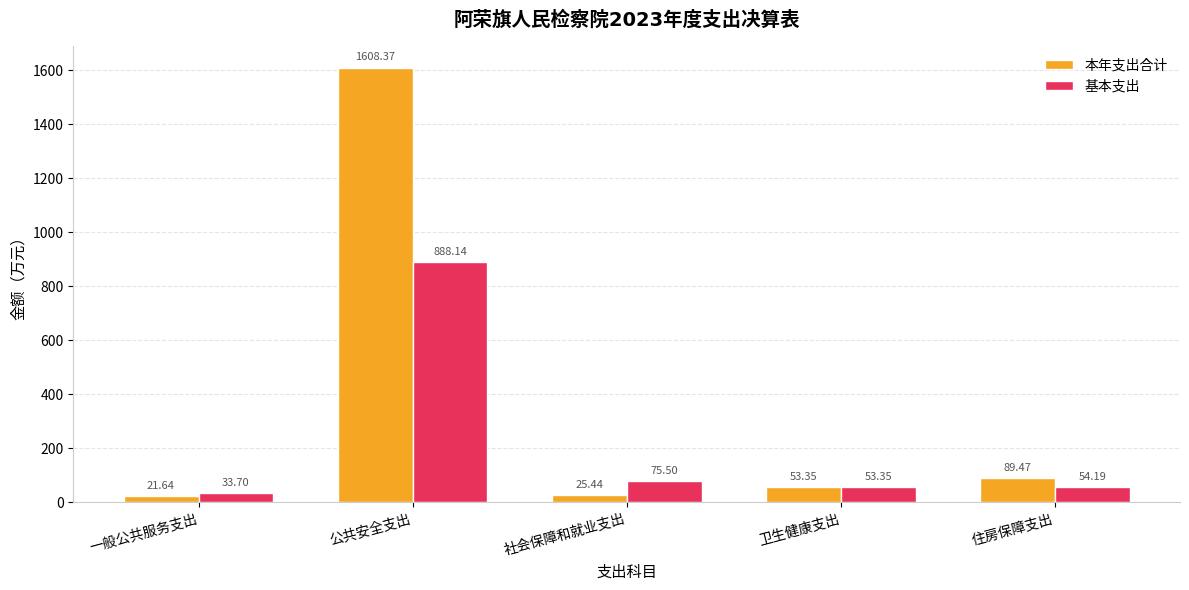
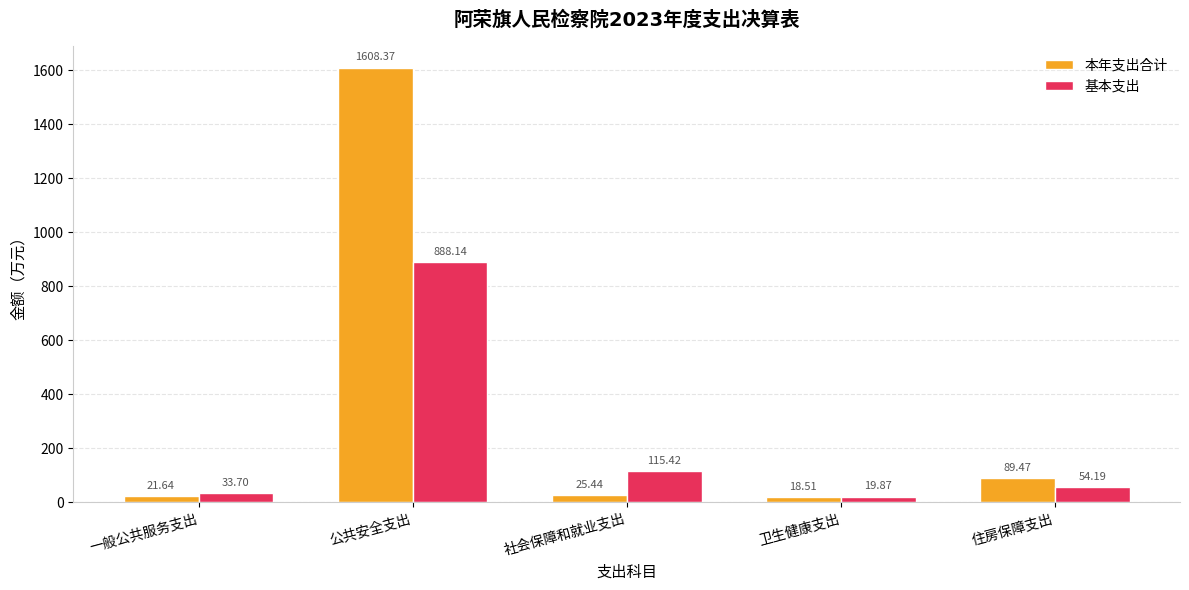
基本支出, 社会保障和就业支出: 75.50 -> 115.42
本年支出合计, 卫生健康支出: 53.35 -> 18.51
基本支出, 卫生健康支出: 53.35 -> 19.87
